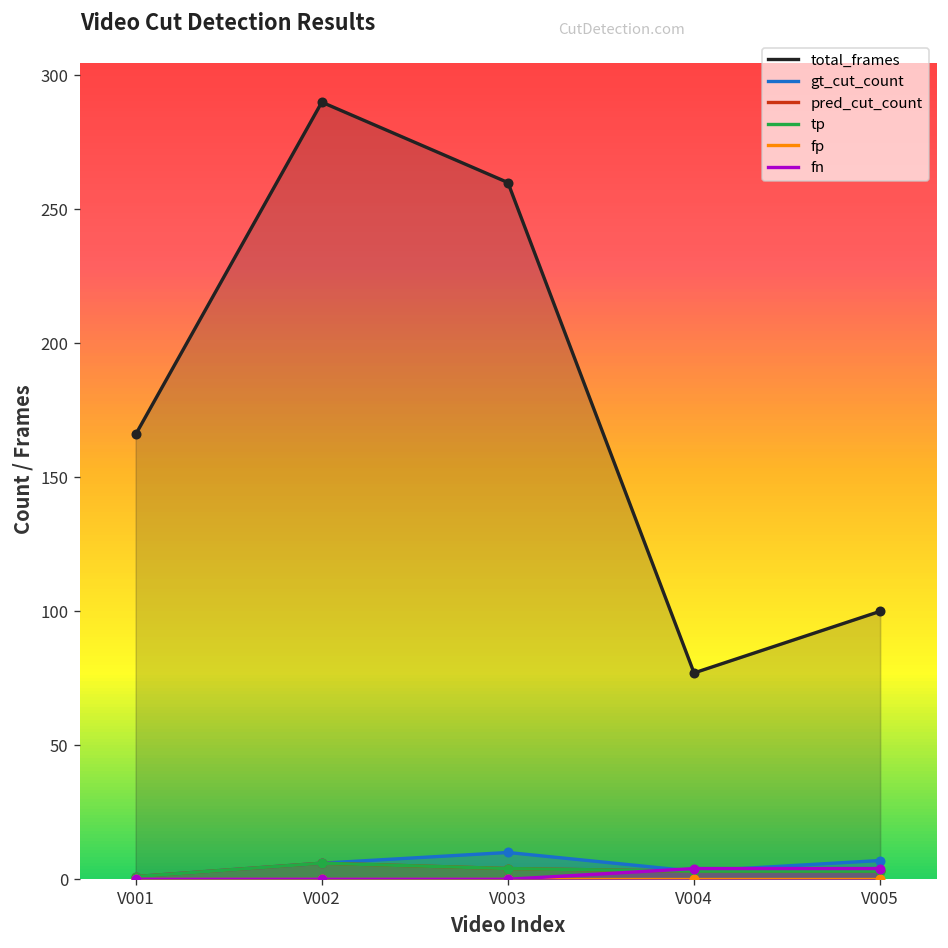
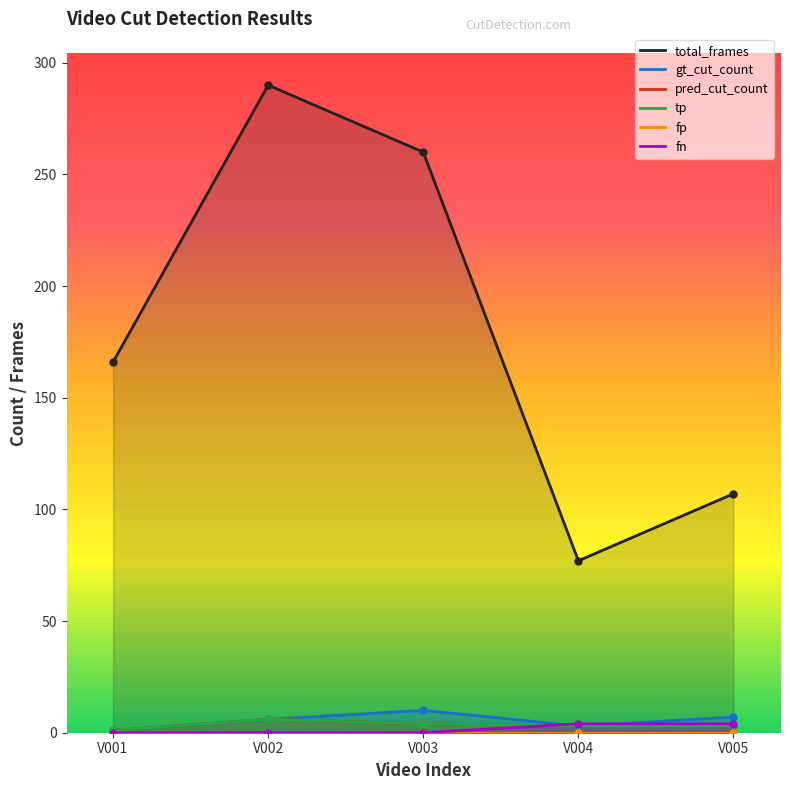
total_frames, V005: 100 -> 107
